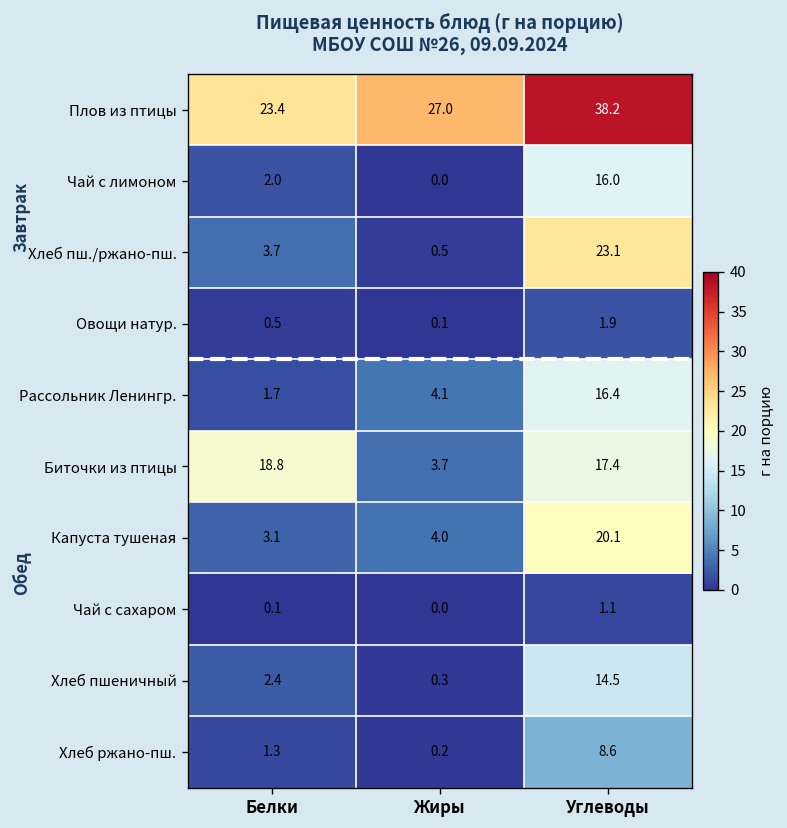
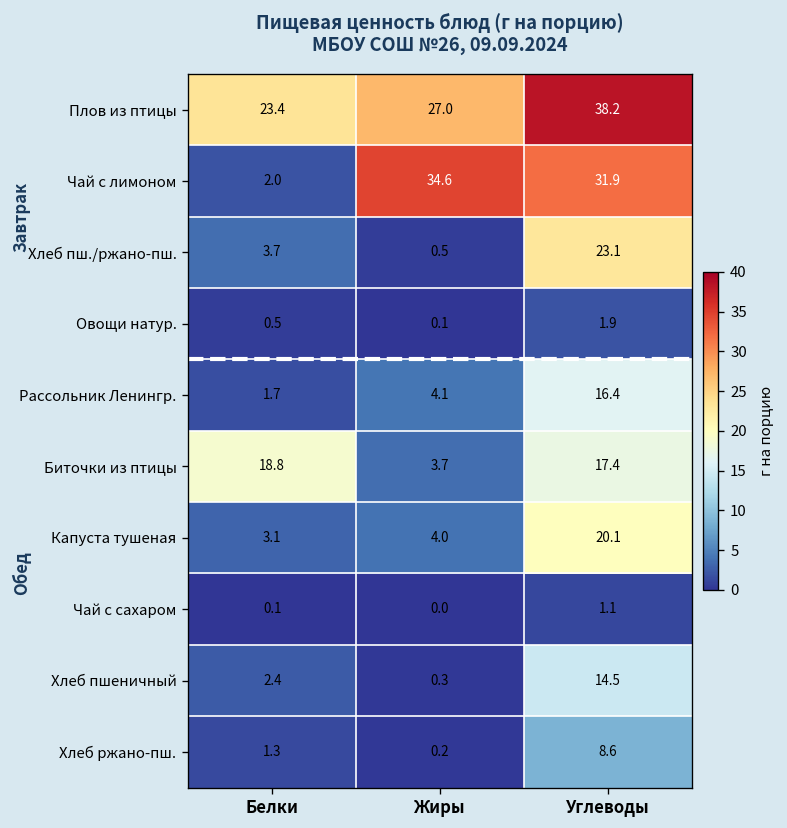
Чай с лимоном, Жиры: 0.0 -> 34.6
Чай с лимоном, Углеводы: 16.0 -> 31.9
